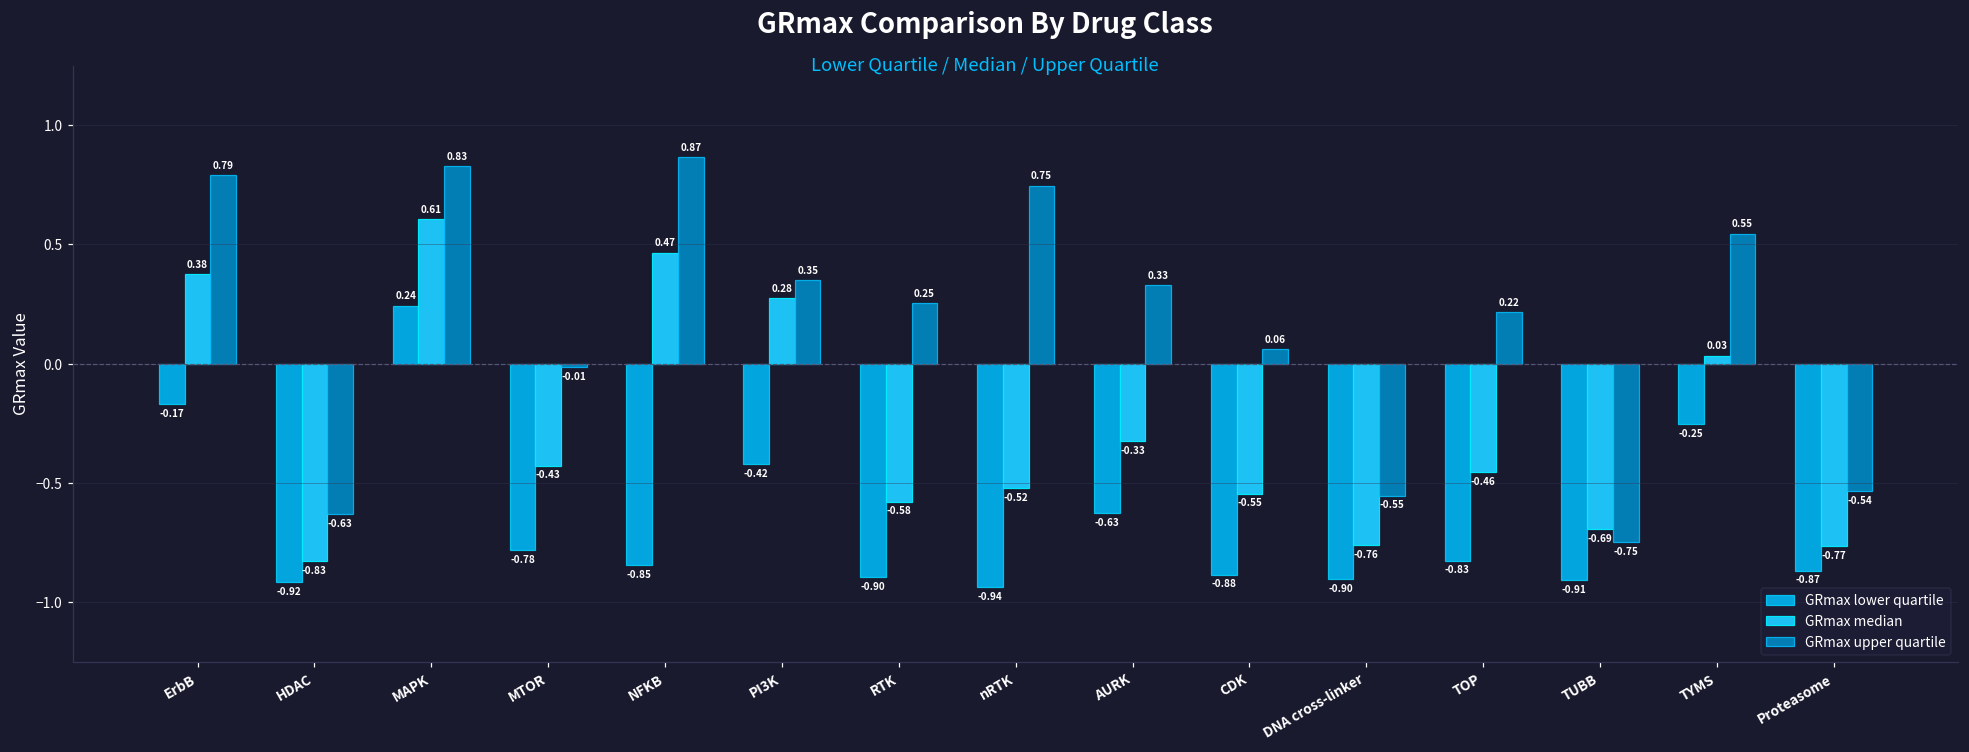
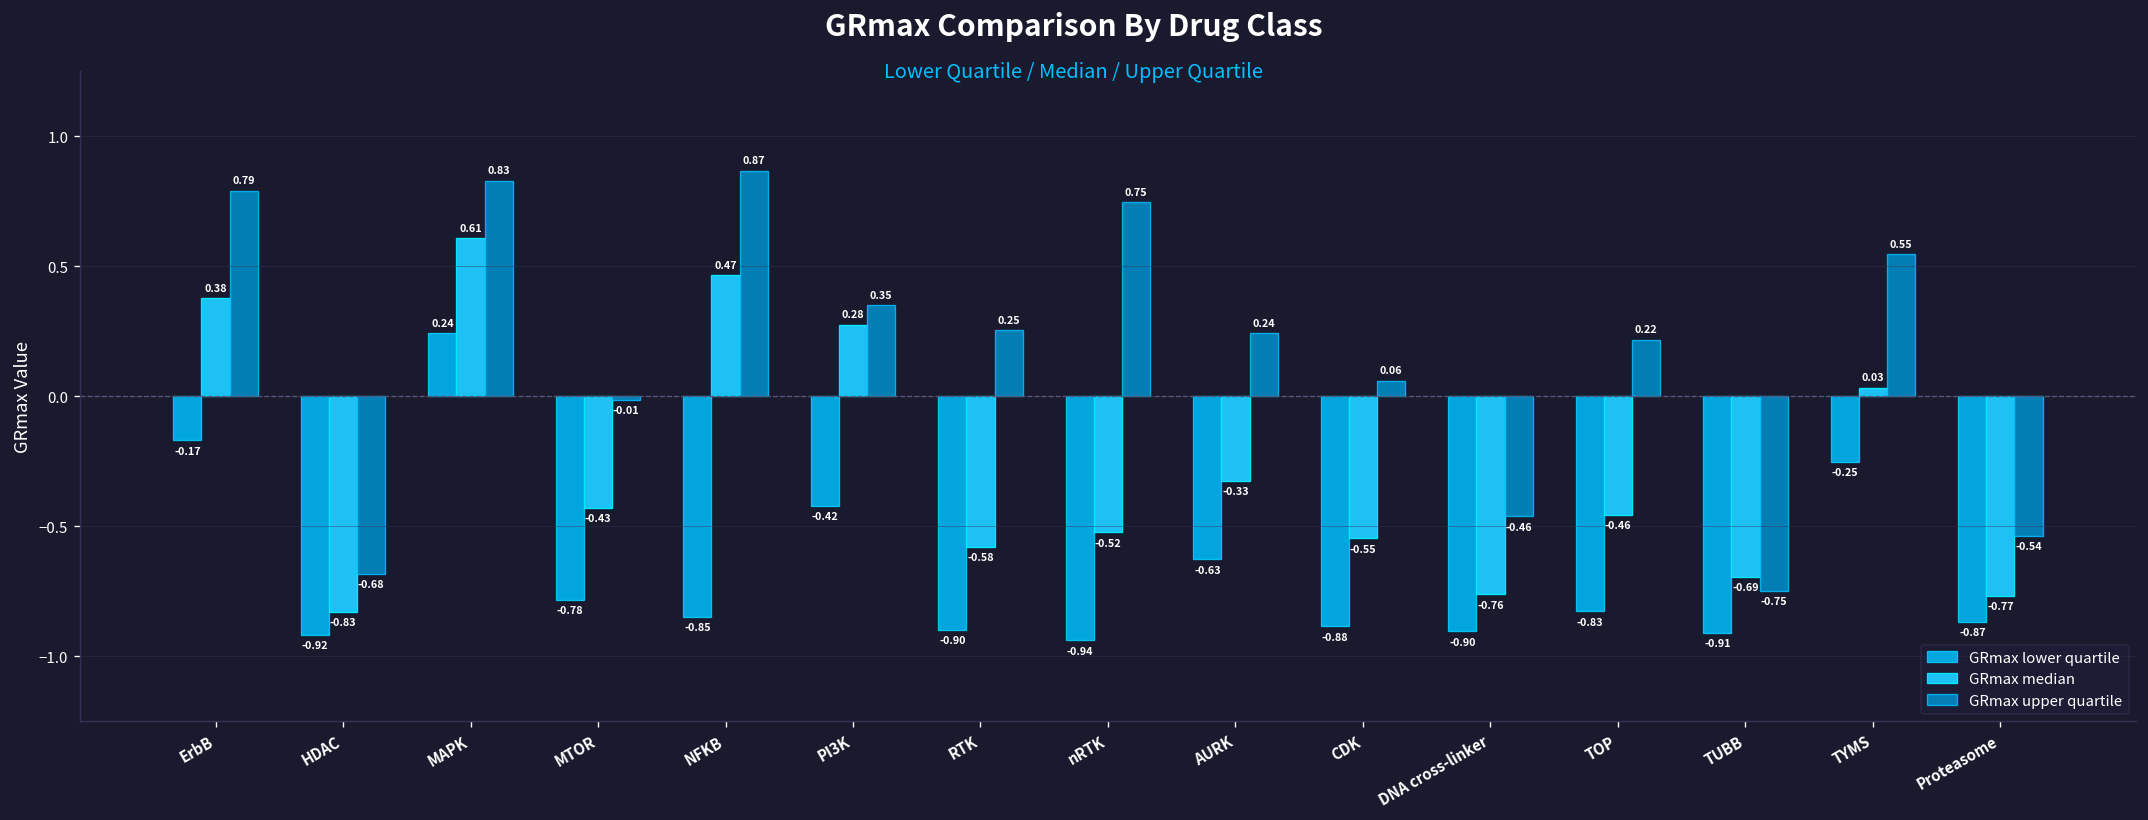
GRmax upper quartile, HDAC: -0.63 -> -0.68
GRmax upper quartile, AURK: 0.33 -> 0.24
GRmax upper quartile, DNA cross-linker: -0.55 -> -0.46
